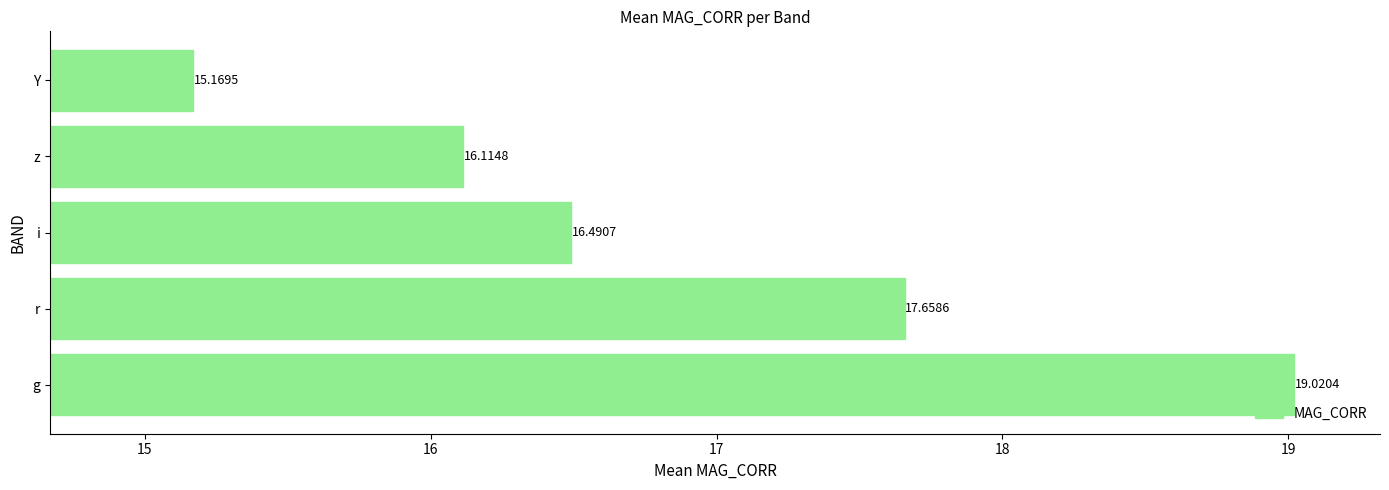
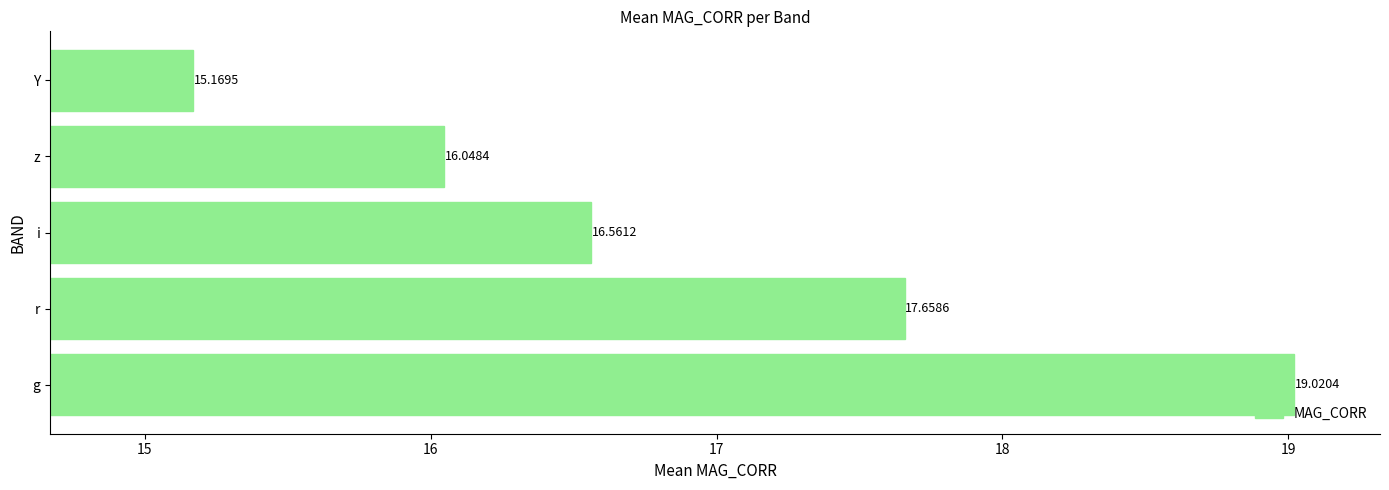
z: 16.1148 -> 16.0484
i: 16.4907 -> 16.5612
